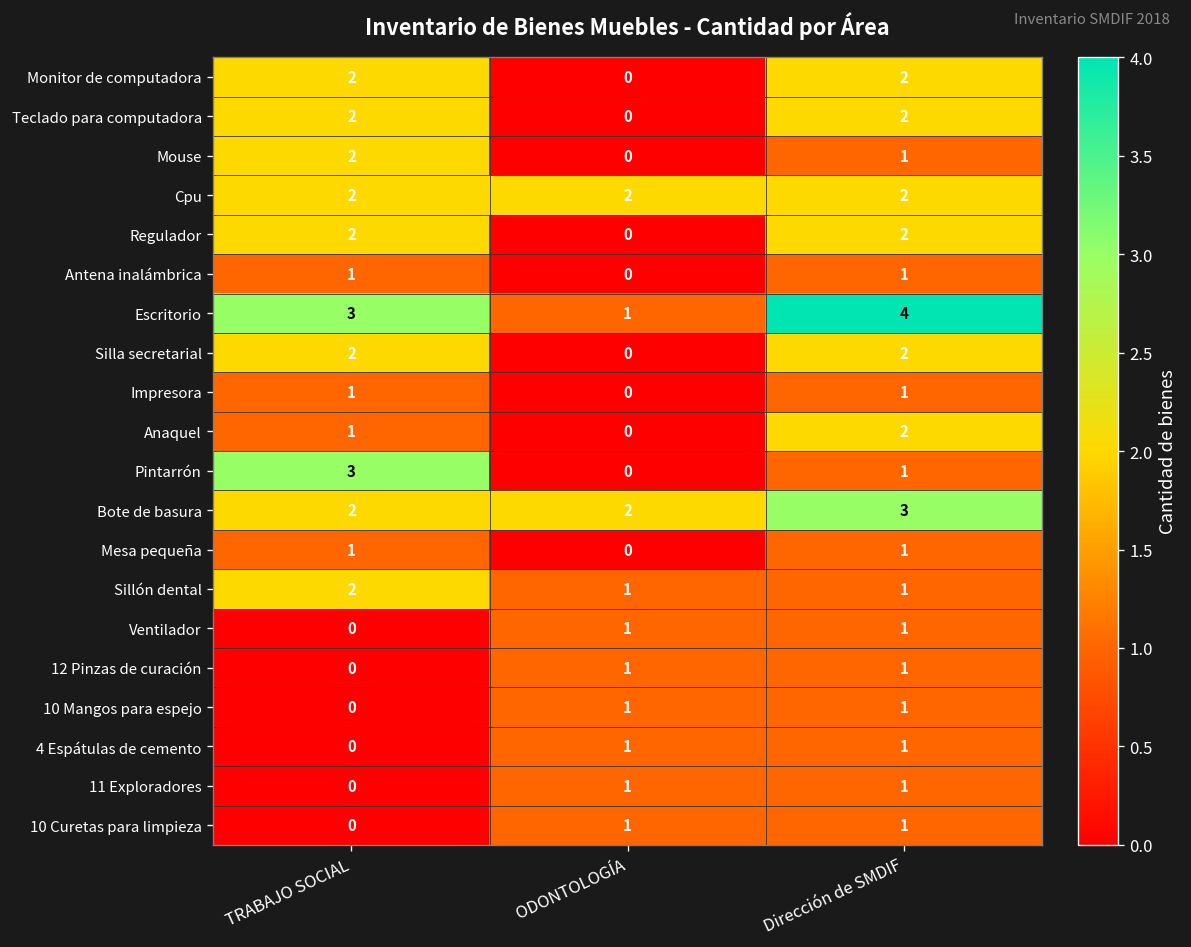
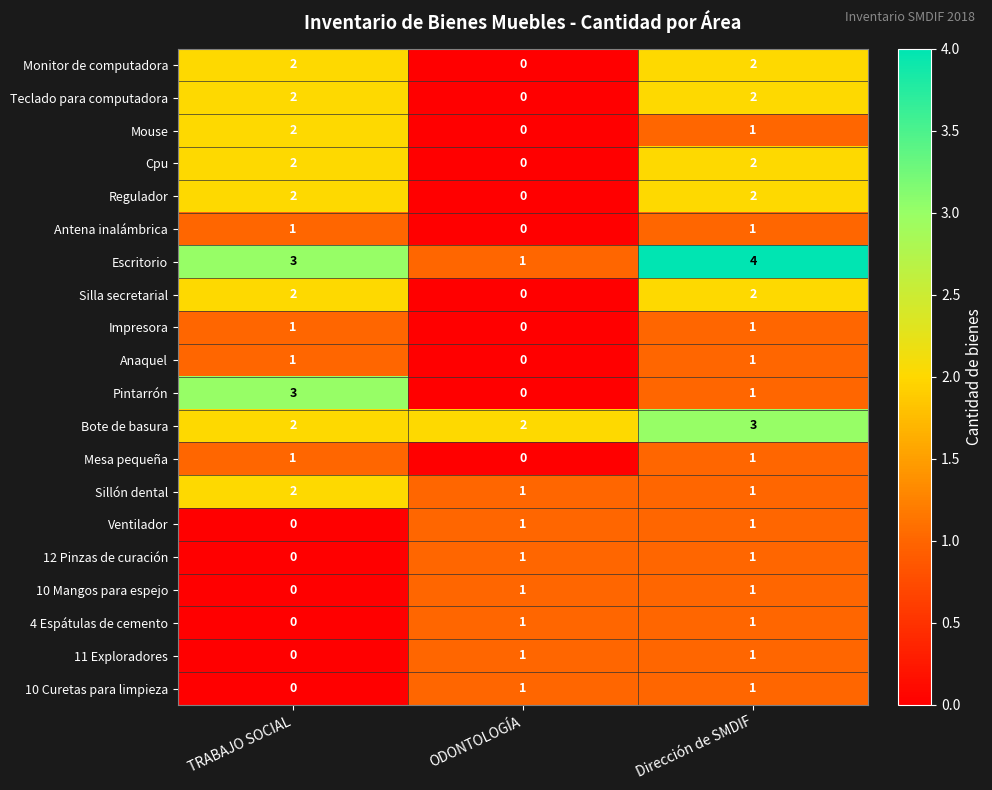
Cpu, ODONTOLOGÍA: 2 -> 0
Anaquel, Dirección de SMDIF: 2 -> 1
